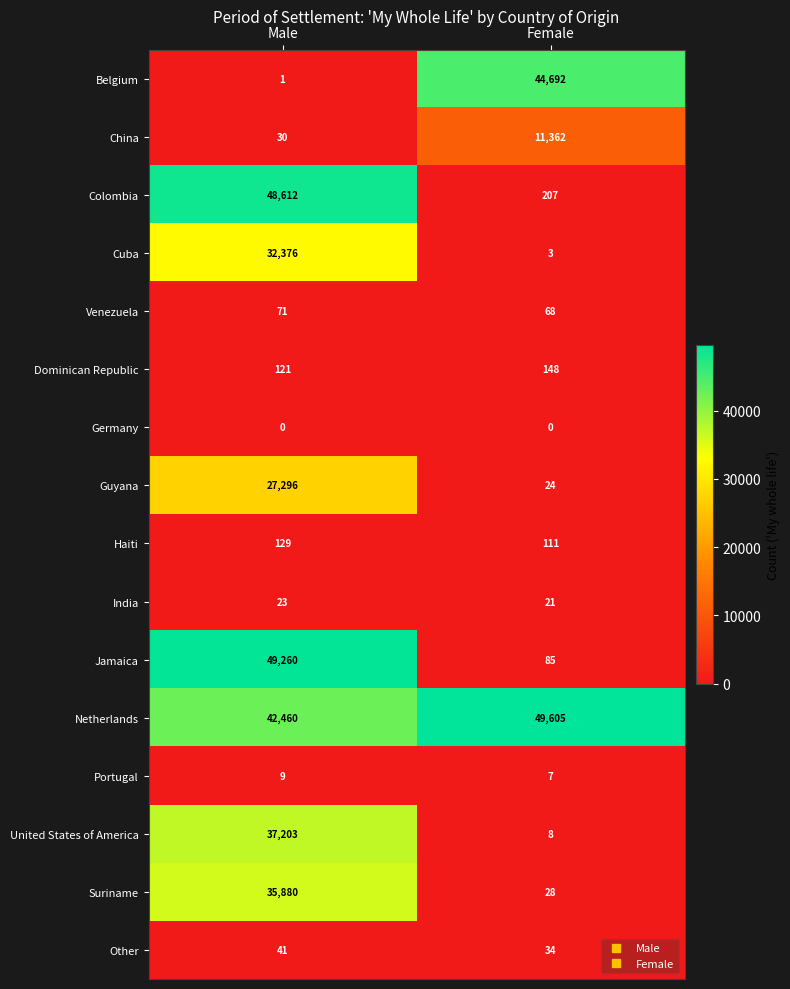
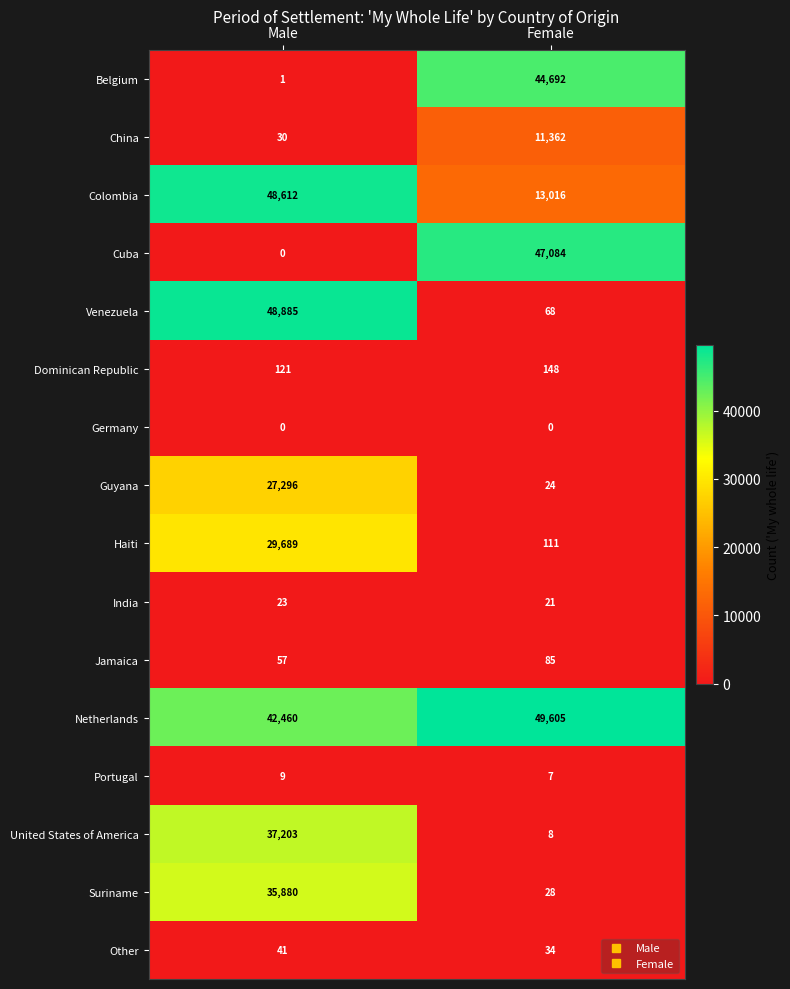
Colombia, Female: 207 -> 13,016
Cuba, Male: 32,376 -> 0
Cuba, Female: 3 -> 47,084
Venezuela, Male: 71 -> 48,885
Haiti, Male: 129 -> 29,689
Jamaica, Male: 49,260 -> 57
